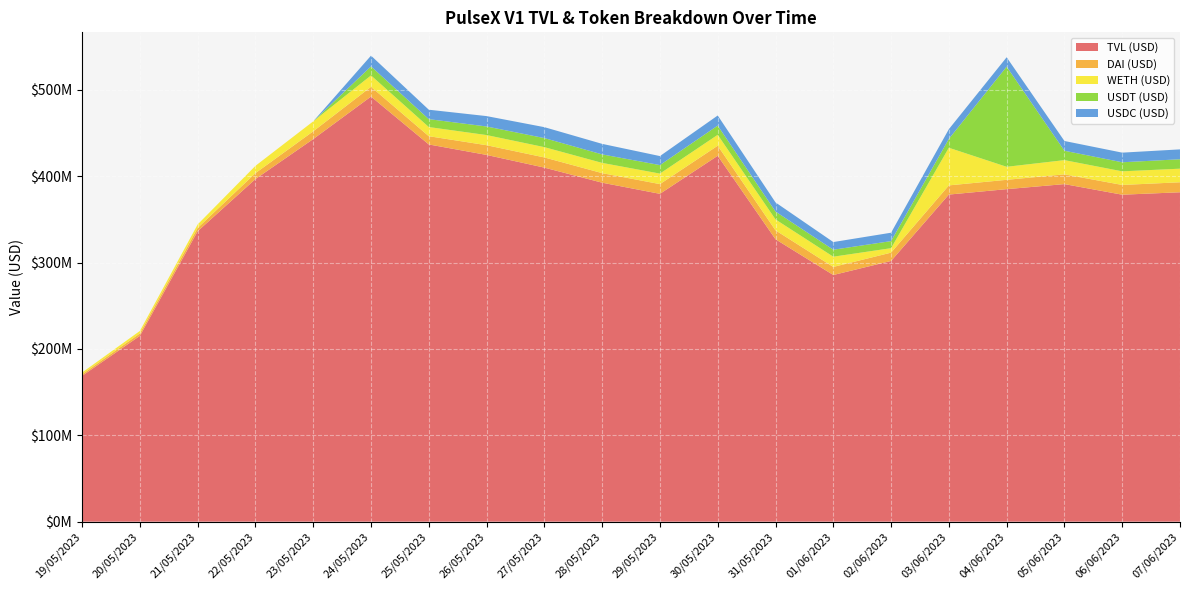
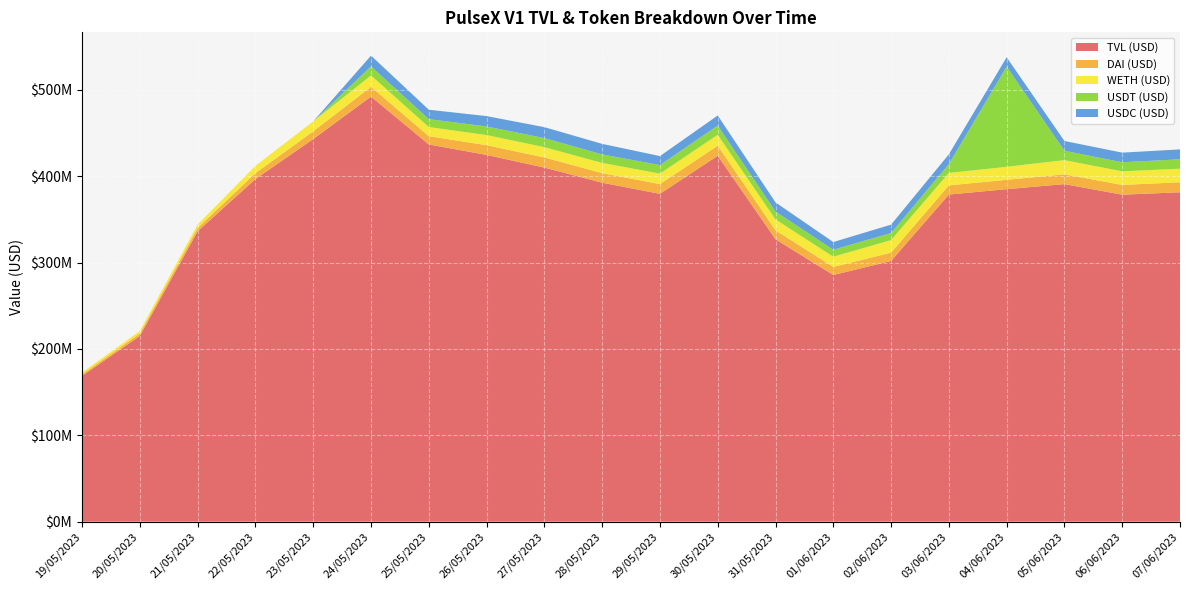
WETH (USD), 02/06/2023: $5000000 -> $15000000
WETH (USD), 03/06/2023: $40000000 -> $10000000
